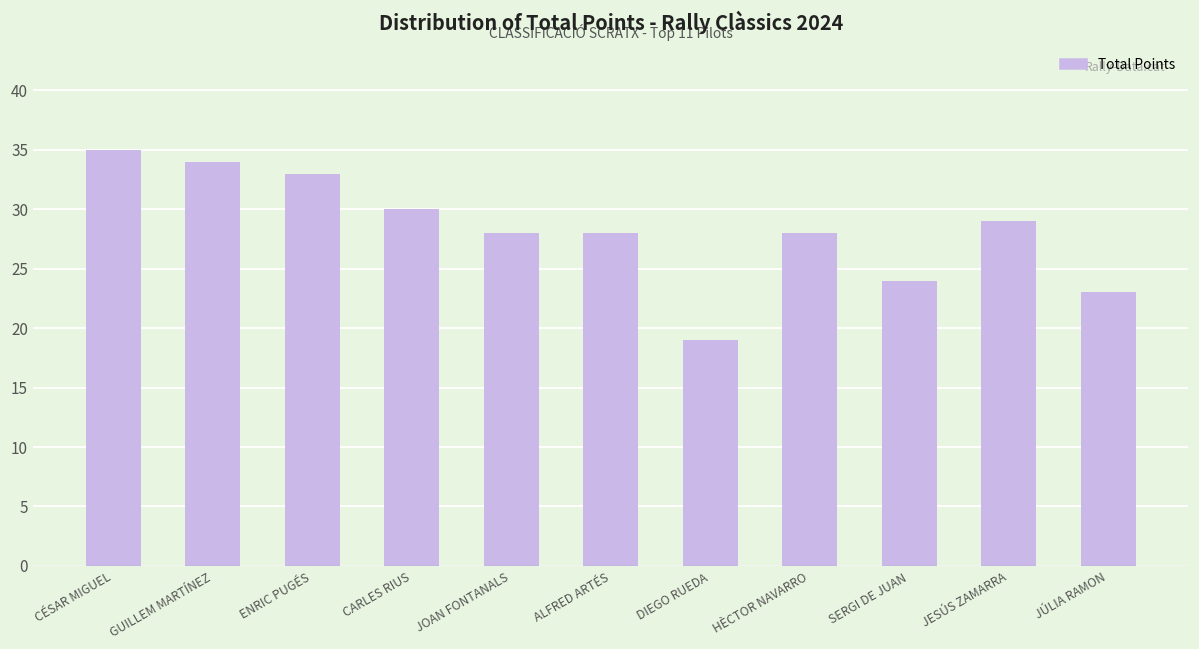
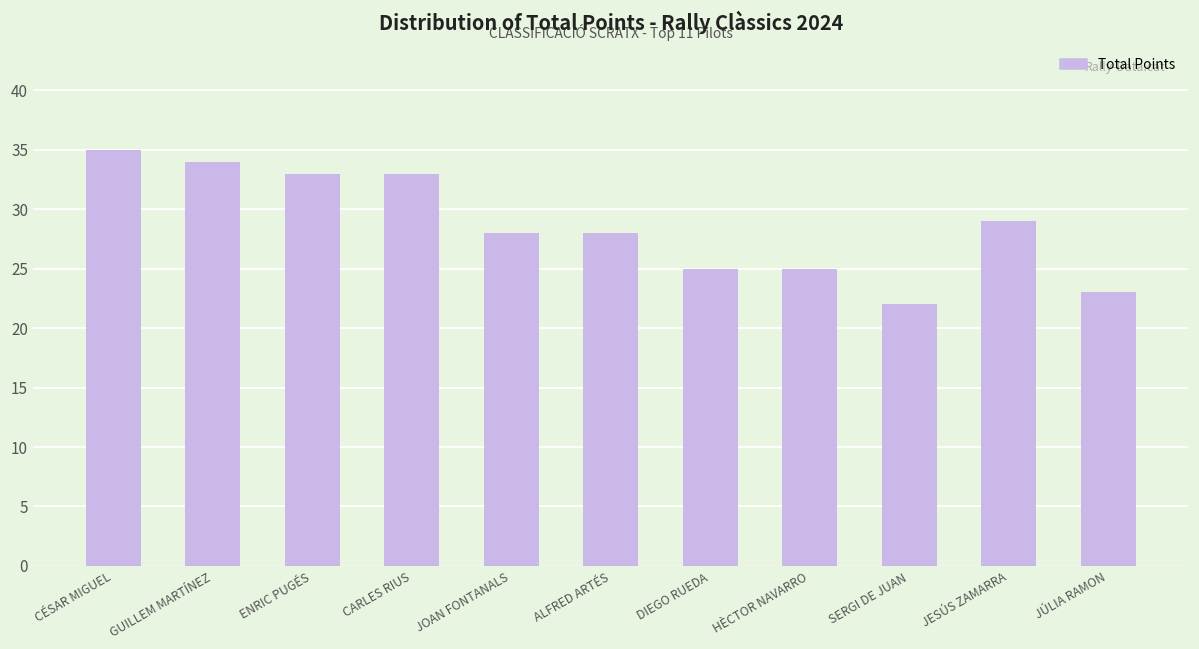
CARLES RIUS: 30 -> 33
DIEGO RUEDA: 19 -> 25
HÈCTOR NAVARRO: 28 -> 25
SERGI DE JUAN: 24 -> 22
